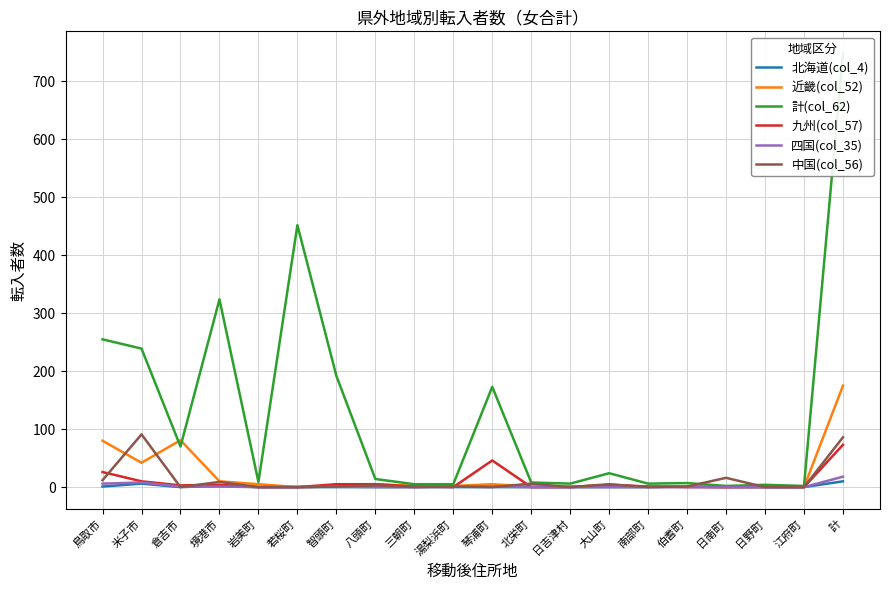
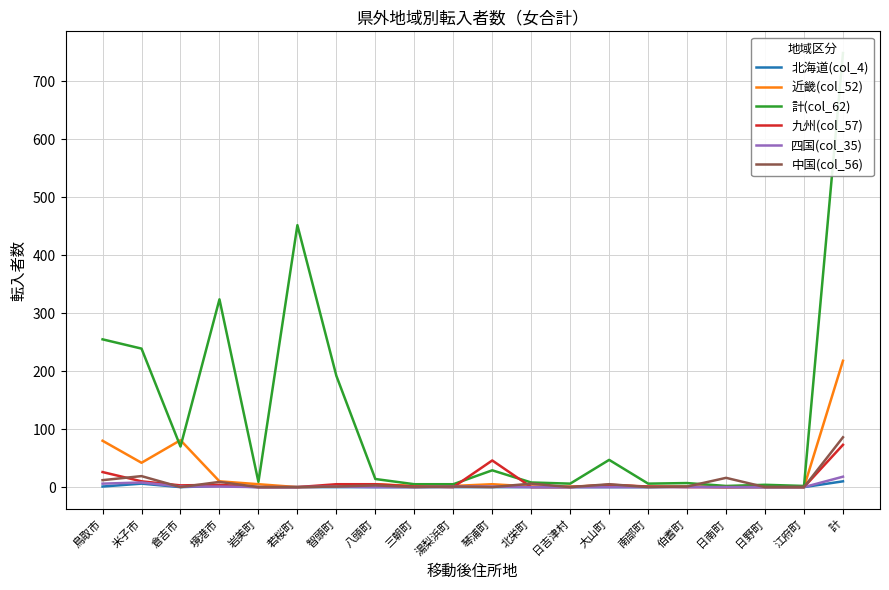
中国(col_56), 米子市: 90 -> 20
計(col_62), 琴浦町: 170 -> 30
計(col_62), 大山町: 20 -> 50
近畿(col_52), 計: 180 -> 220
